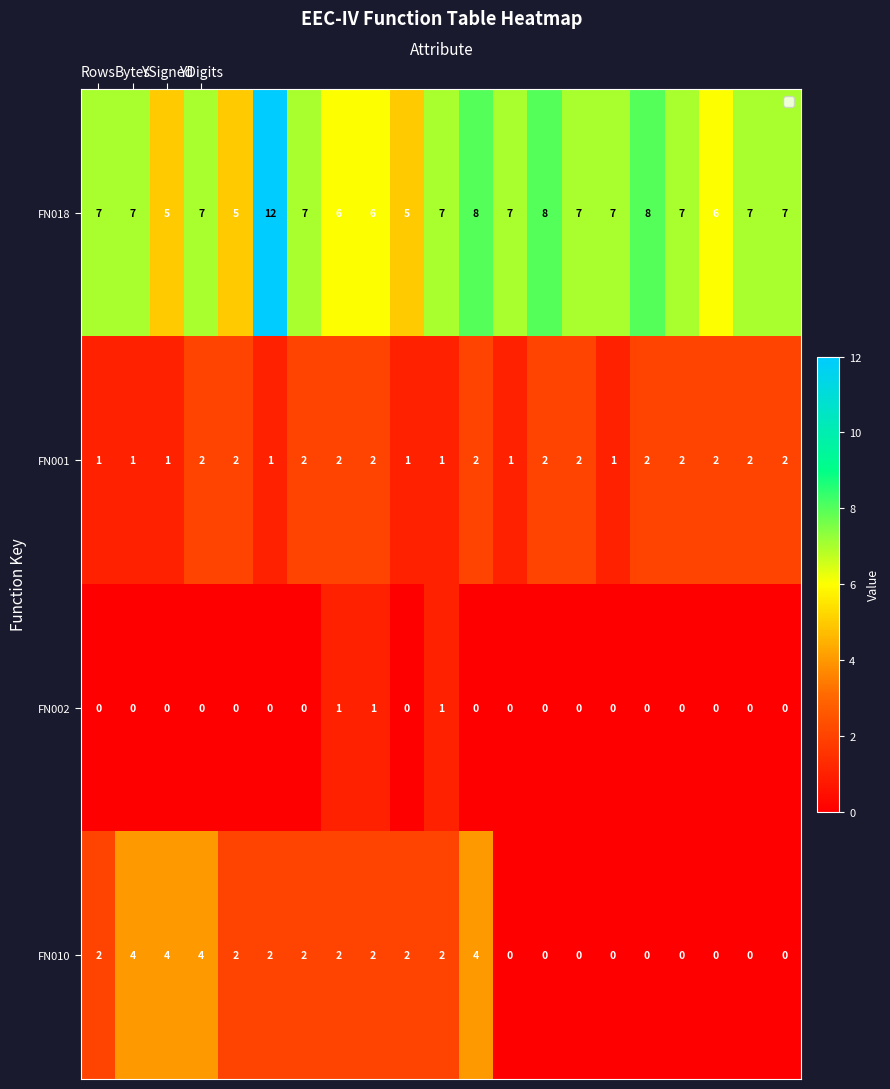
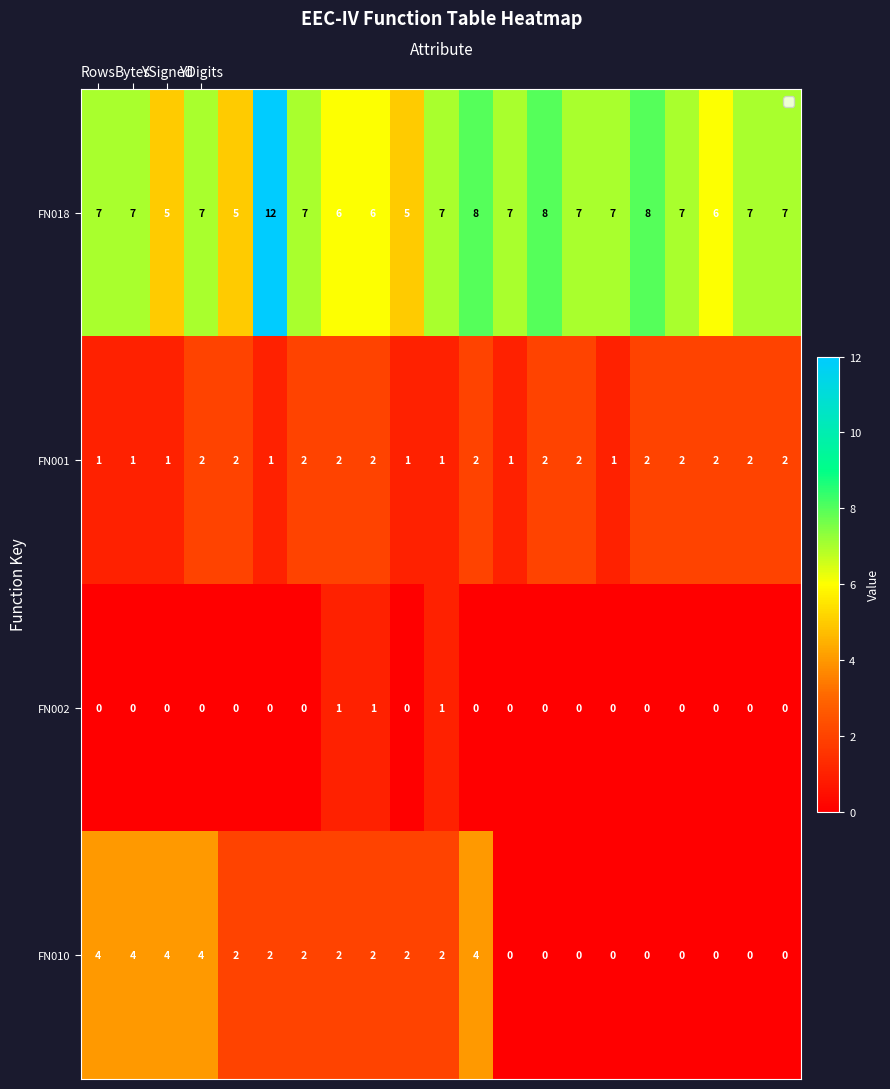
FN010, Rows: 2 -> 4
